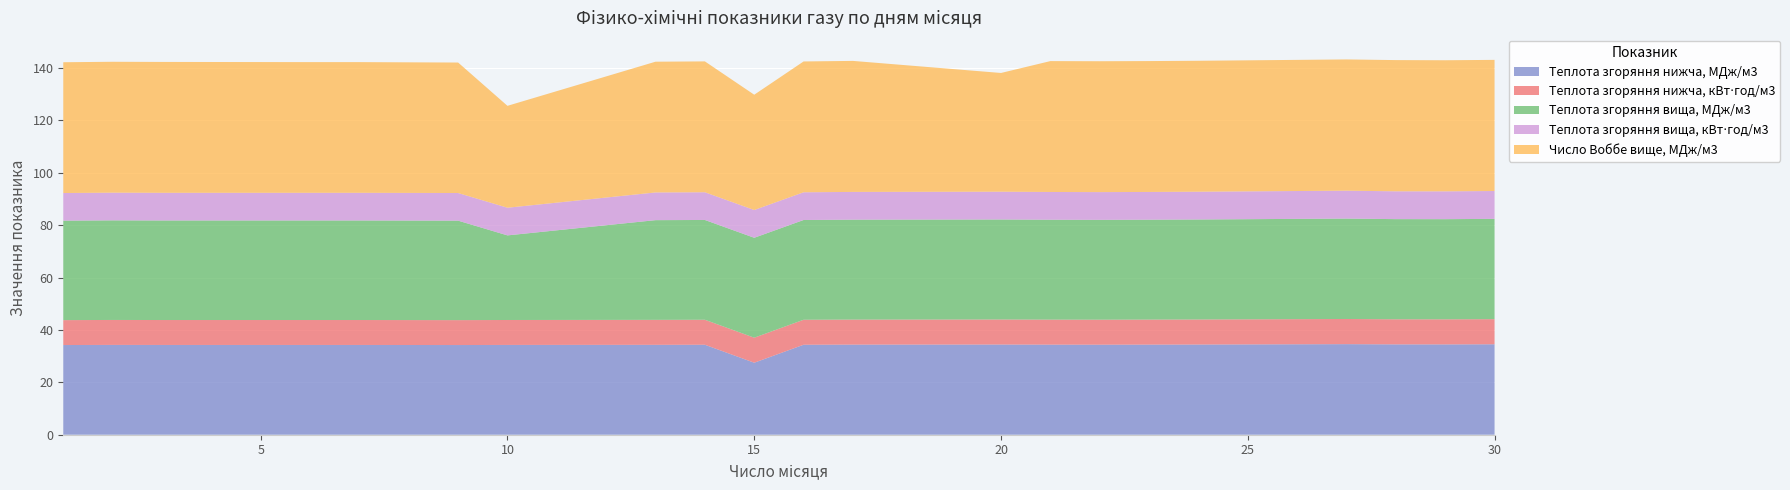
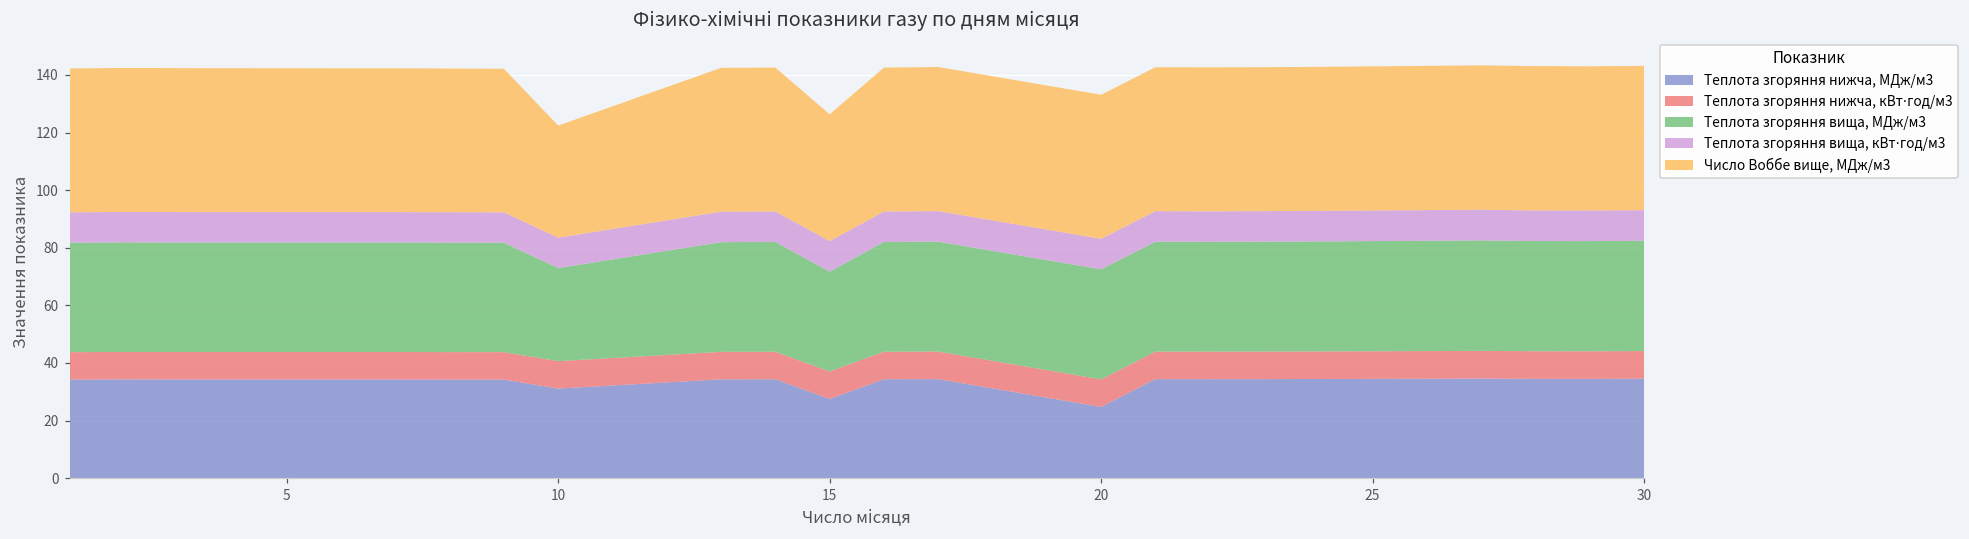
Теплота згоряння нижча, МДж/м3, 10: 34 -> 31
Теплота згоряння вища, МДж/м3, 15: 38 -> 35
Теплота згоряння нижча, МДж/м3, 20: 34 -> 25
Число Воббе вище, МДж/м3, 20: 45 -> 50
